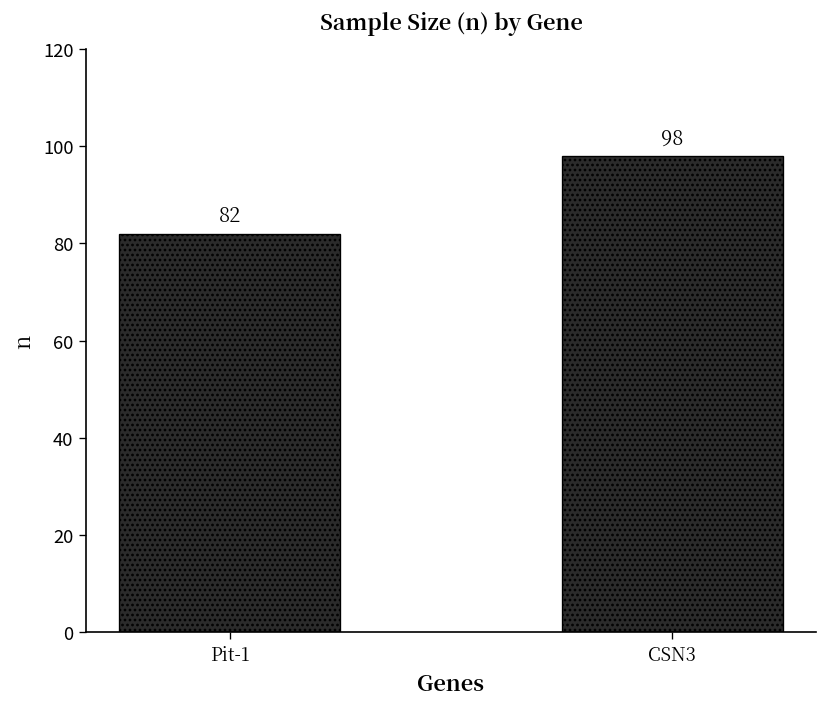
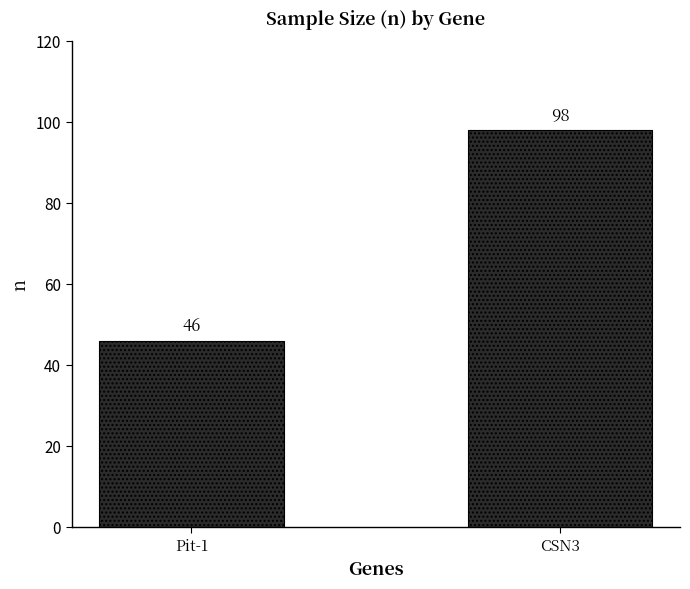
Pit-1: 82 -> 46
